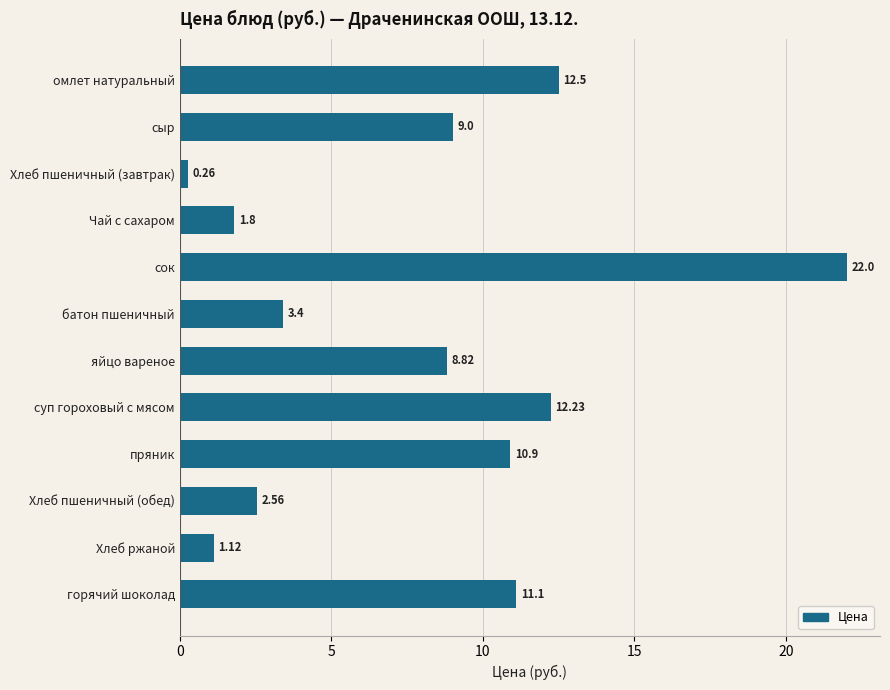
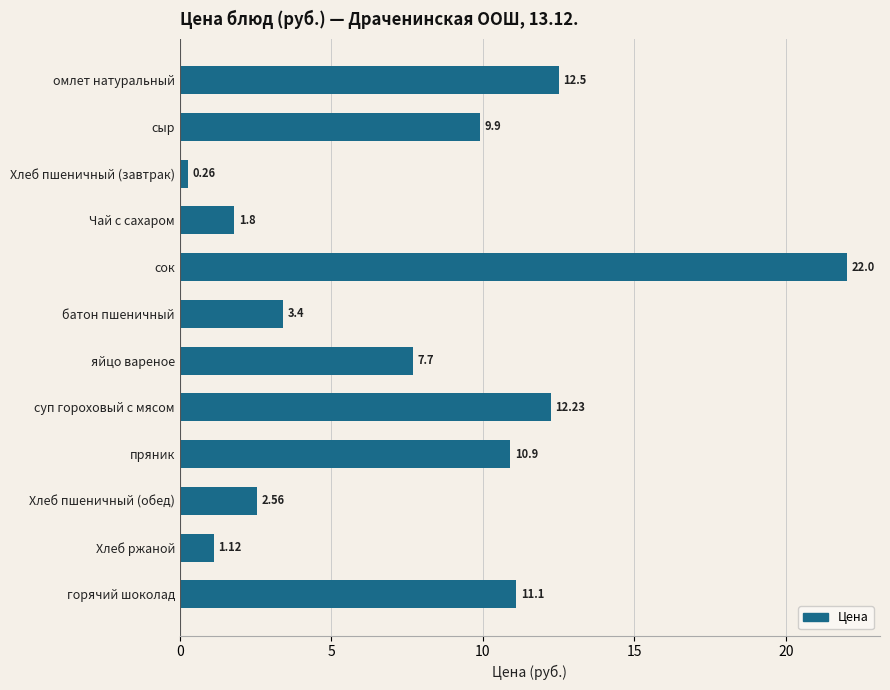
сыр: 9.0 -> 9.9
яйцо вареное: 8.82 -> 7.7
